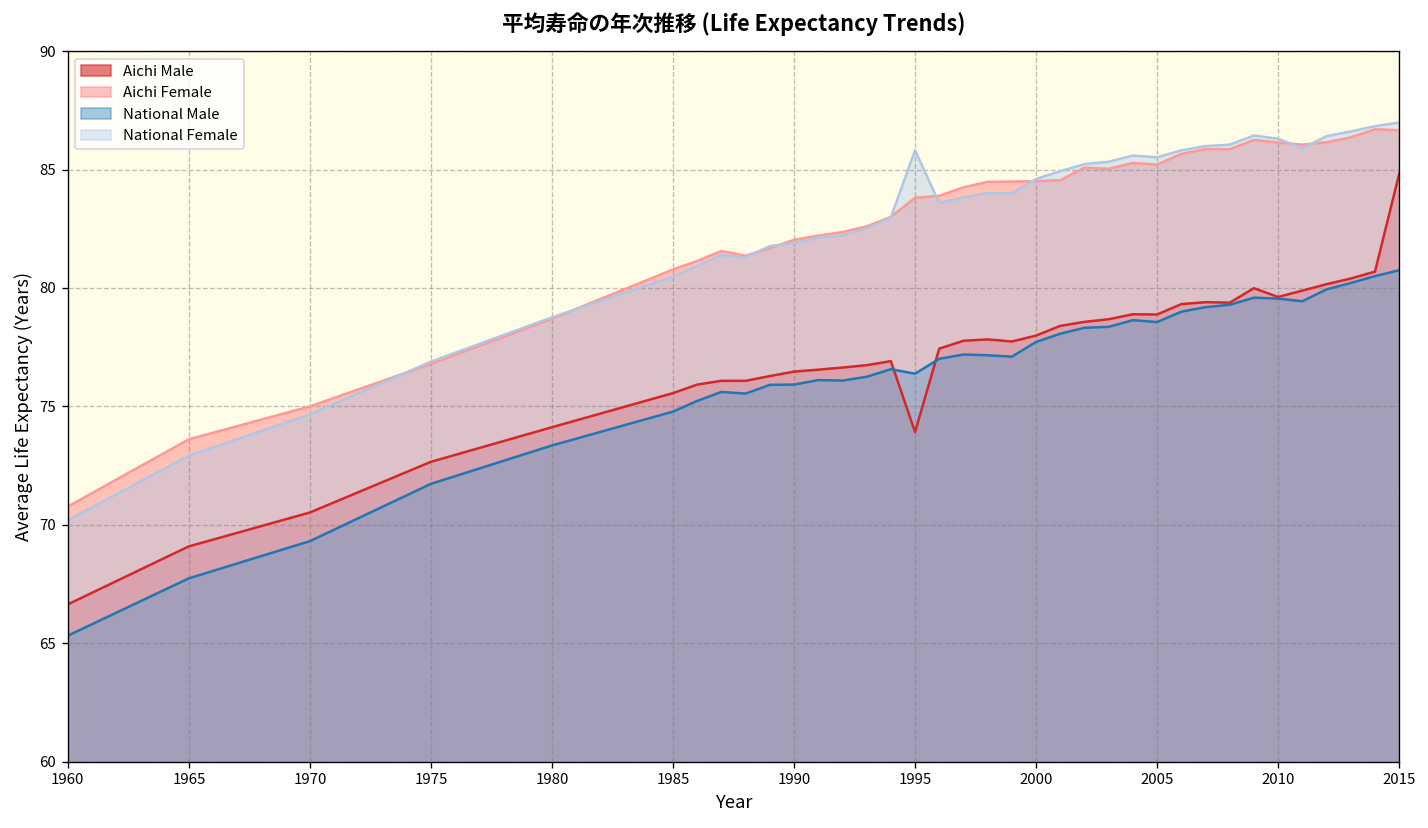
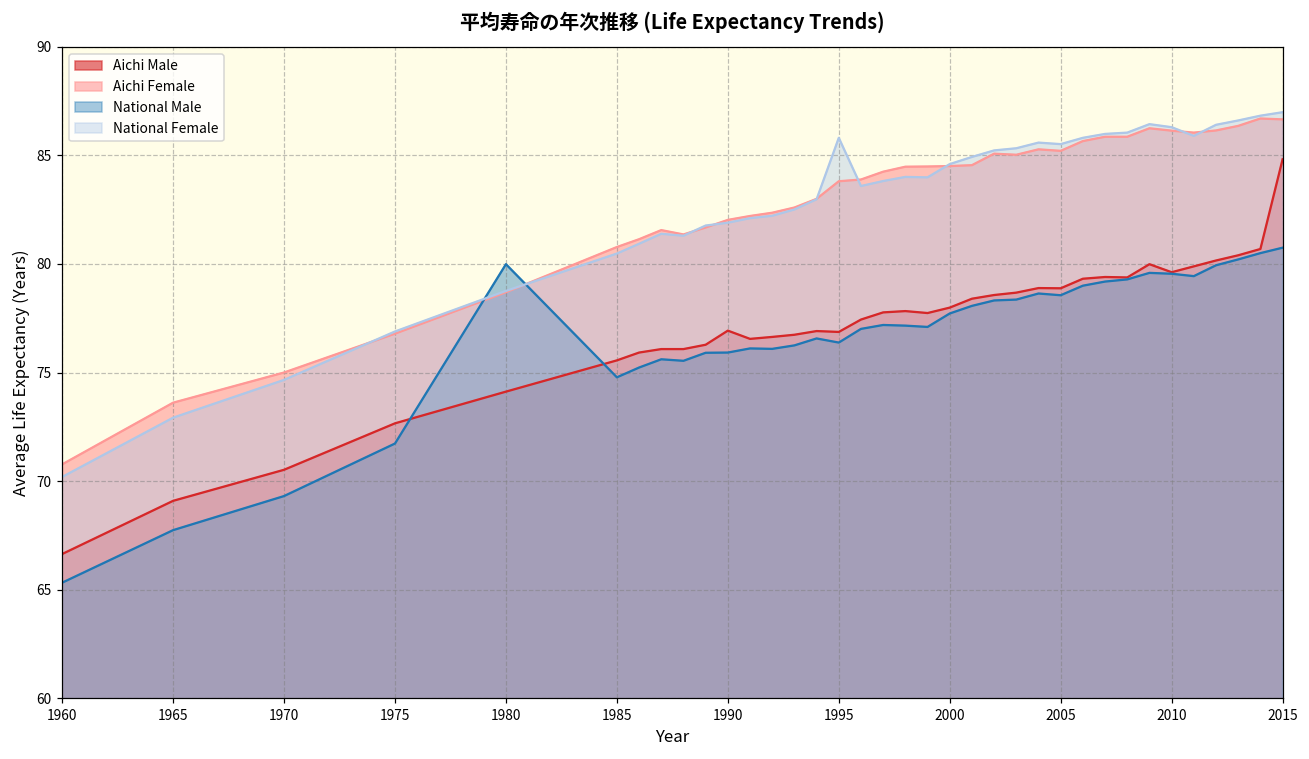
National Male, 1980: 73.4 -> 80.0
Aichi Male, 1990: 76.5 -> 76.9
Aichi Male, 1995: 73.9 -> 76.9
